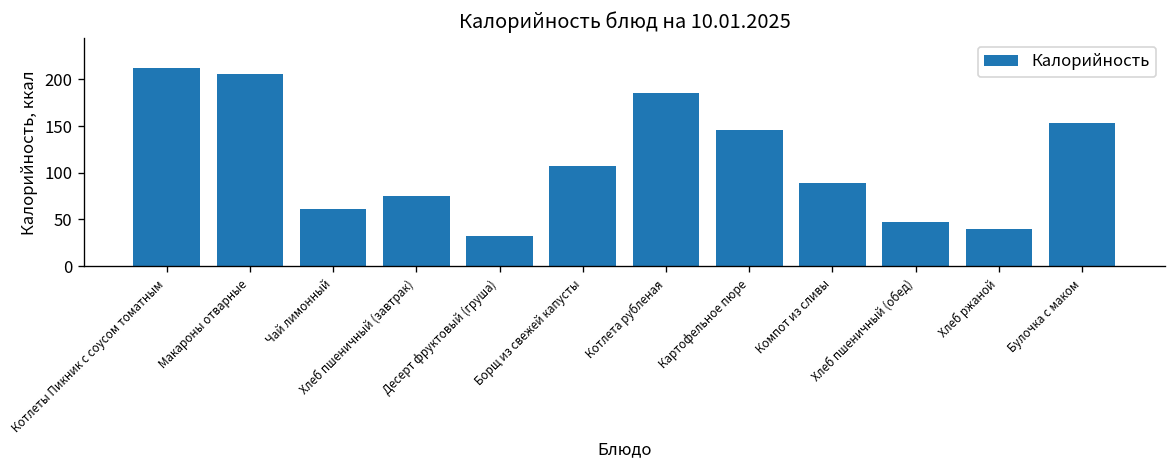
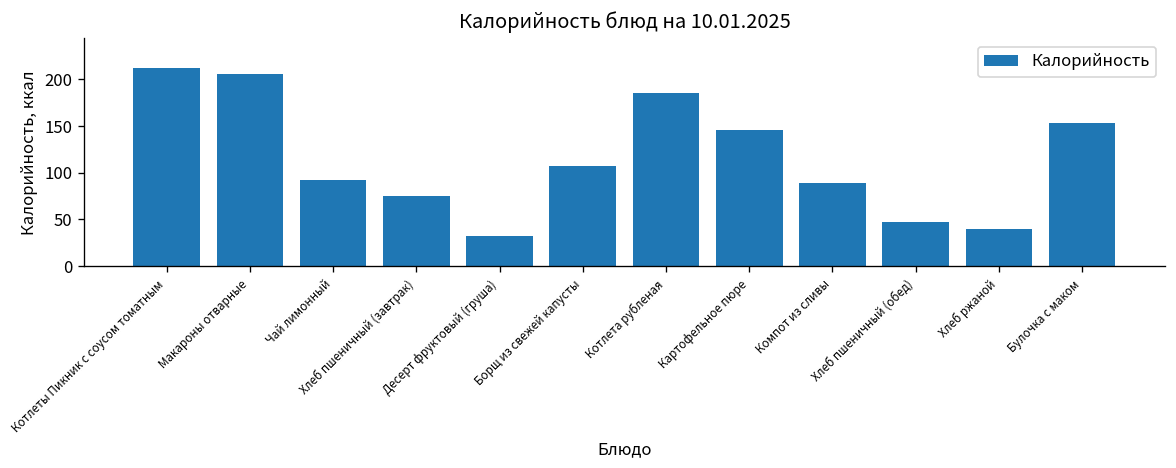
Чай лимонный: 60 -> 90
